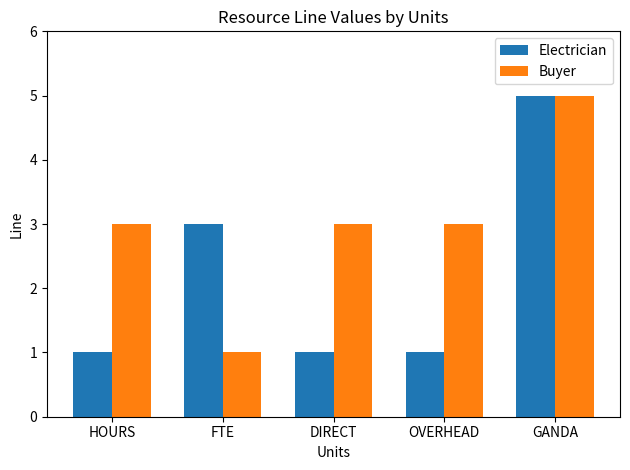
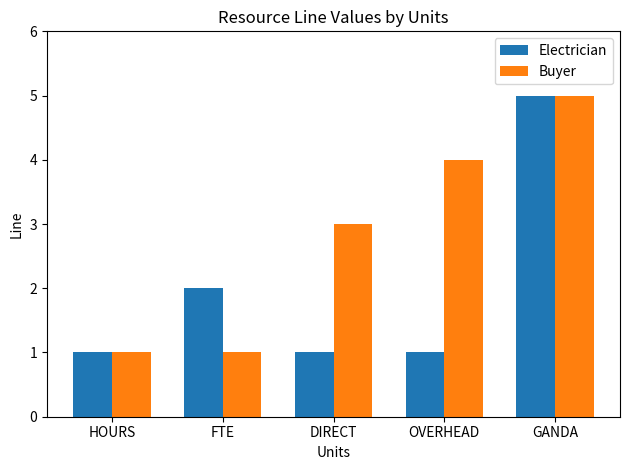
Buyer, HOURS: 3 -> 1
Electrician, FTE: 3 -> 2
Buyer, OVERHEAD: 3 -> 4
